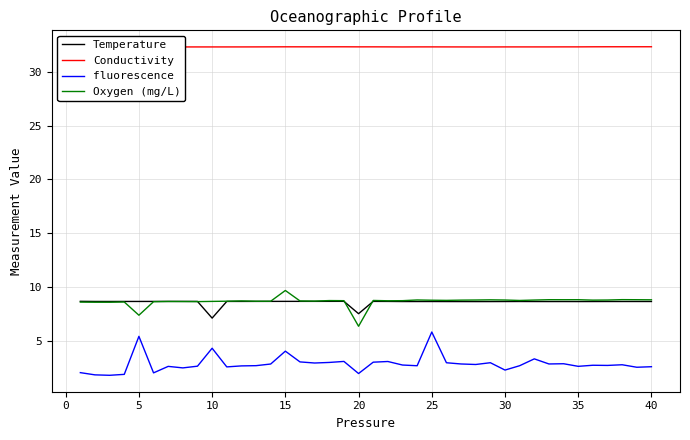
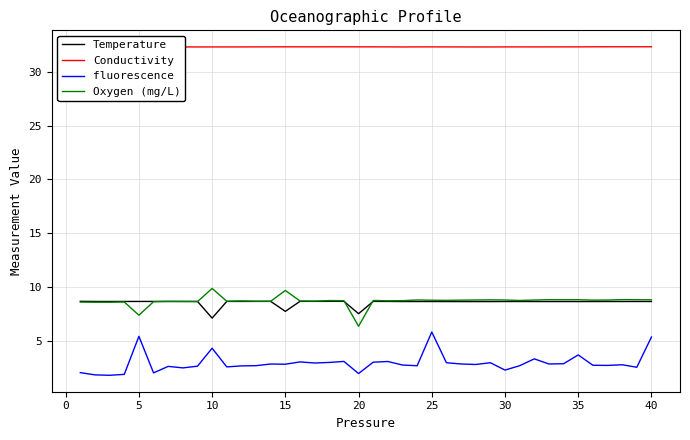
Oxygen (mg/L), 10: 8.7 -> 9.9
Temperature, 15: 8.7 -> 7.8
fluorescence, 15: 4.1 -> 2.8
fluorescence, 35: 2.7 -> 3.7
fluorescence, 40: 2.6 -> 5.4
